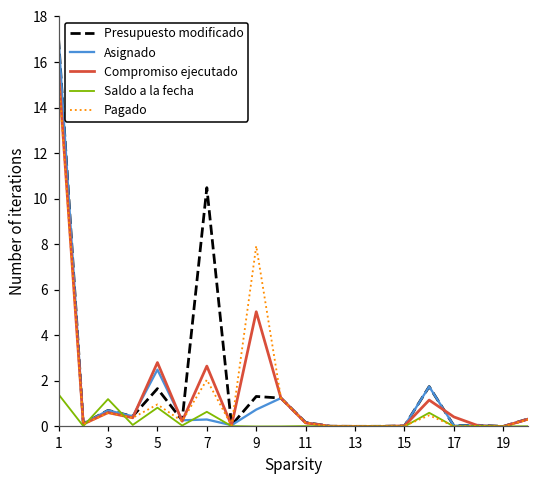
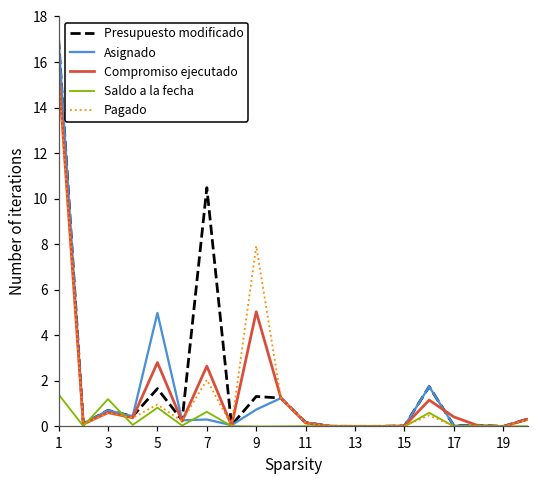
Asignado, 5: 2.5 -> 5.0
